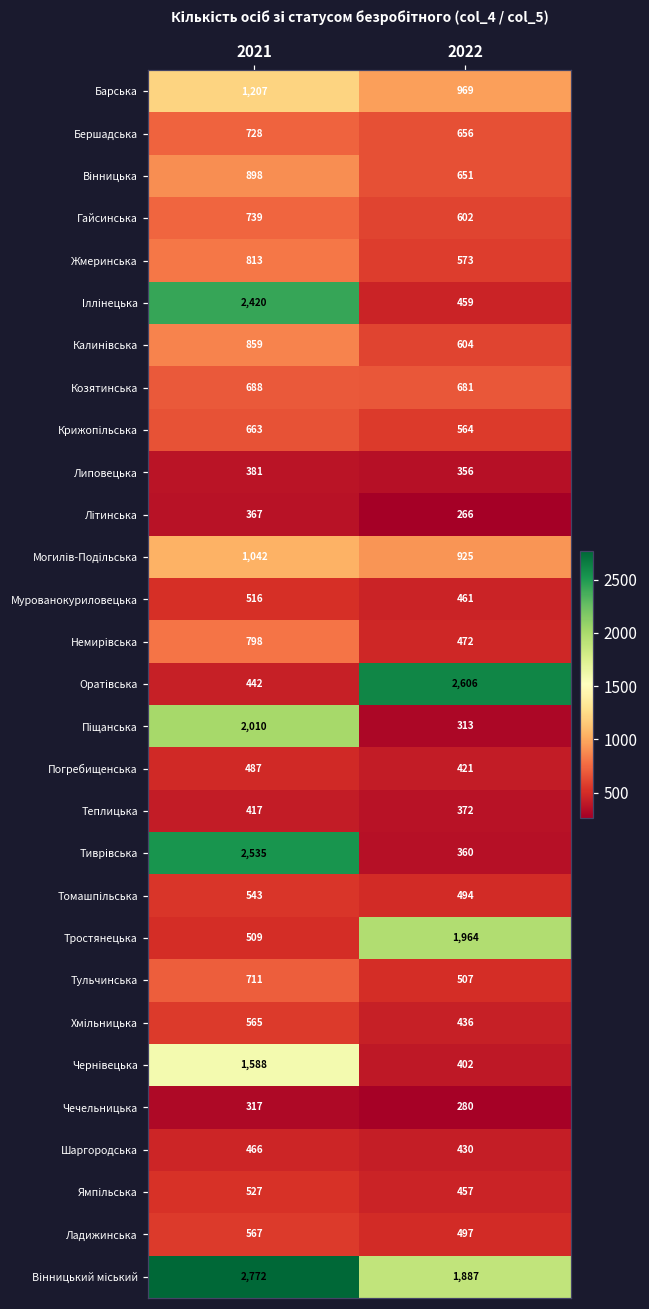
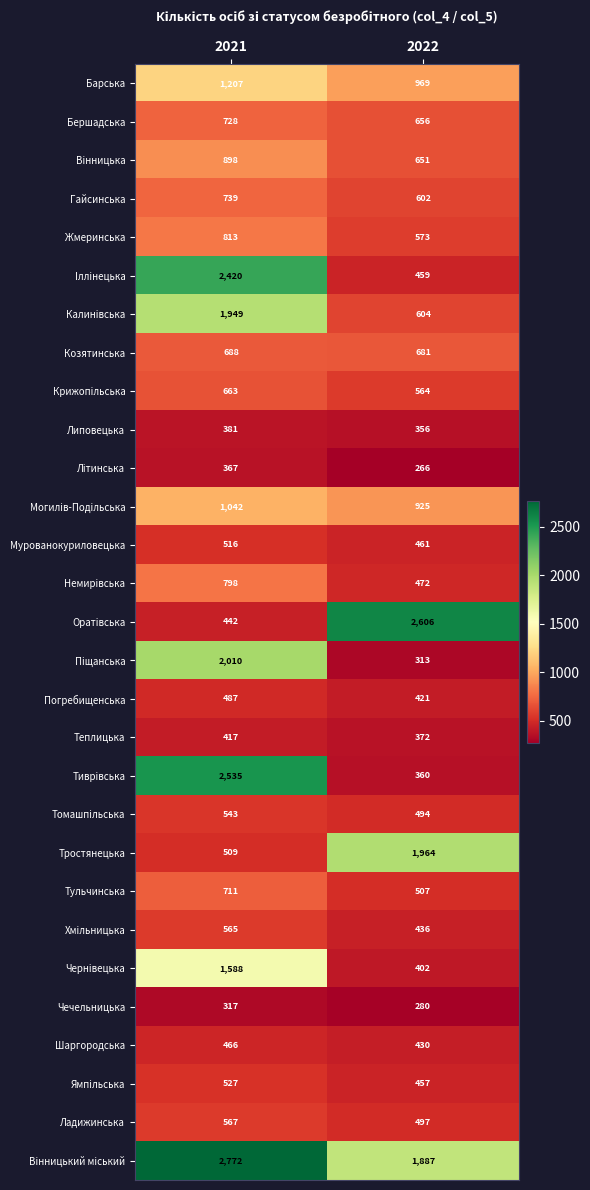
Калинівська, 2021: 859 -> 1,949
